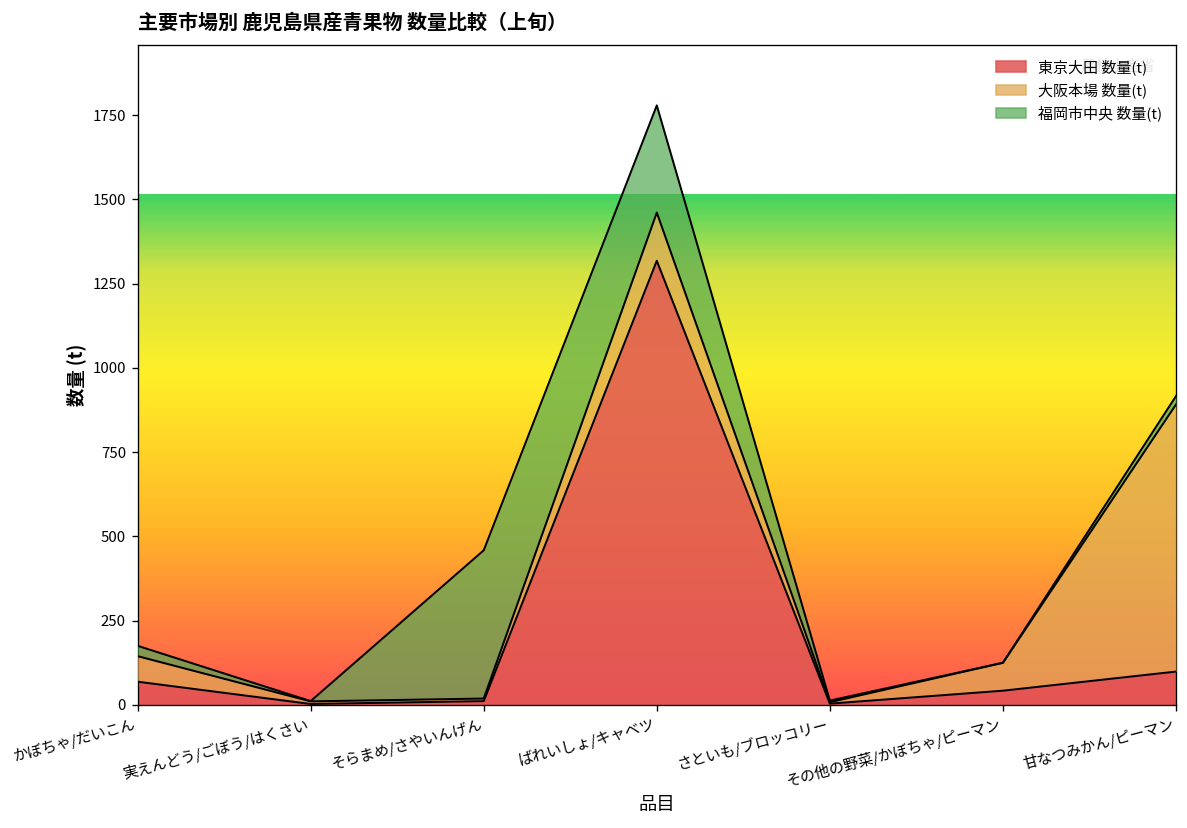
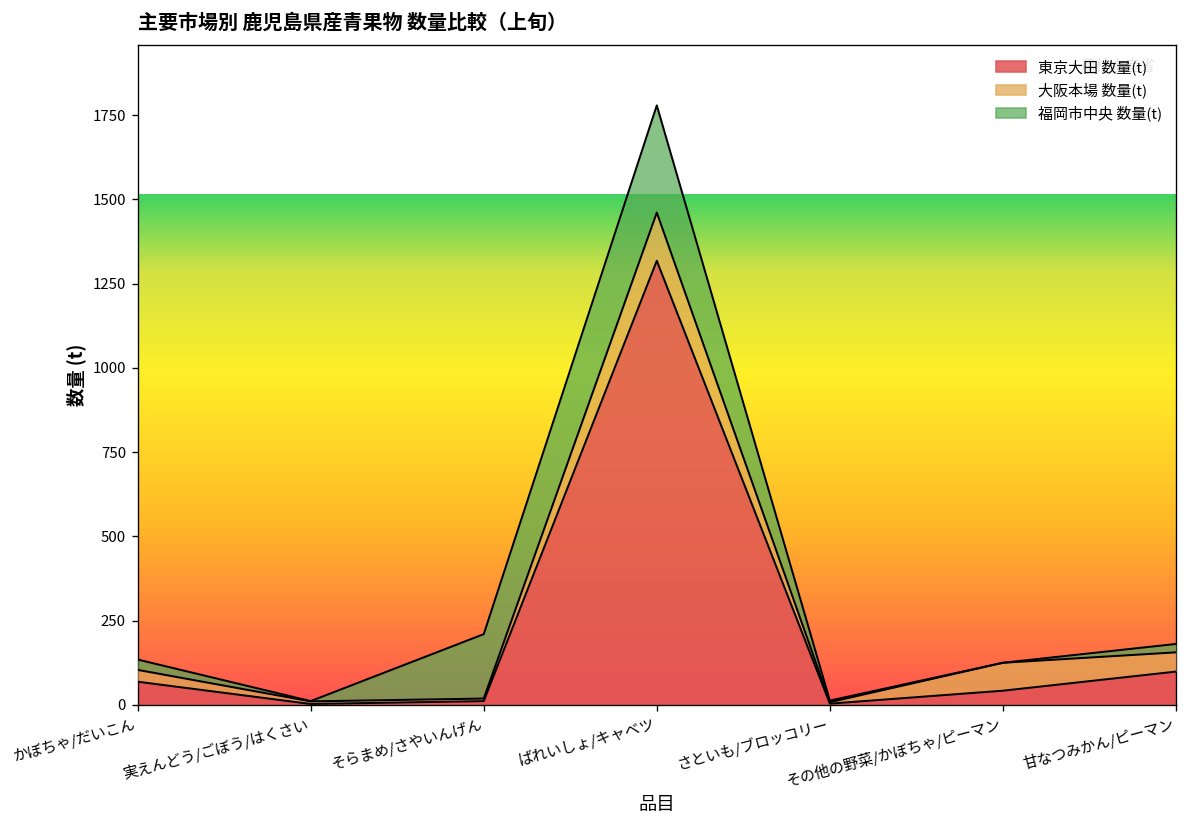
大阪本場 数量(t), かぼちゃ/だいこん: 80 -> 40
福岡市中央 数量(t), そらまめ/さやいんげん: 440 -> 190
大阪本場 数量(t), 甘なつみかん/ピーマン: 790 -> 60
